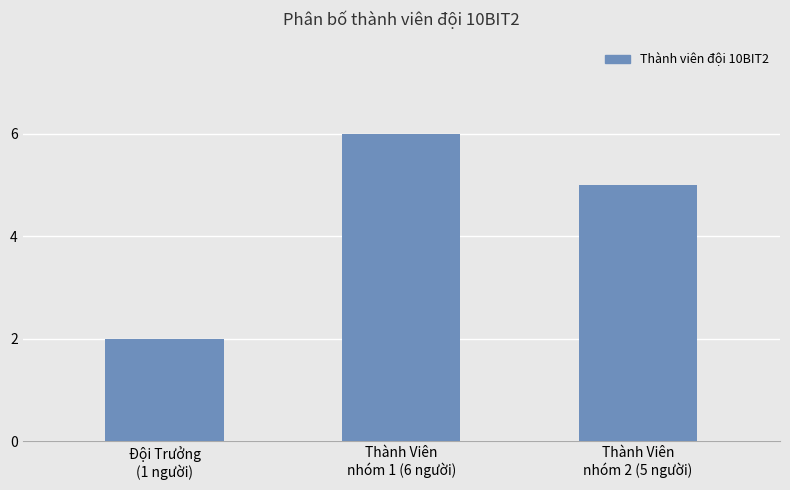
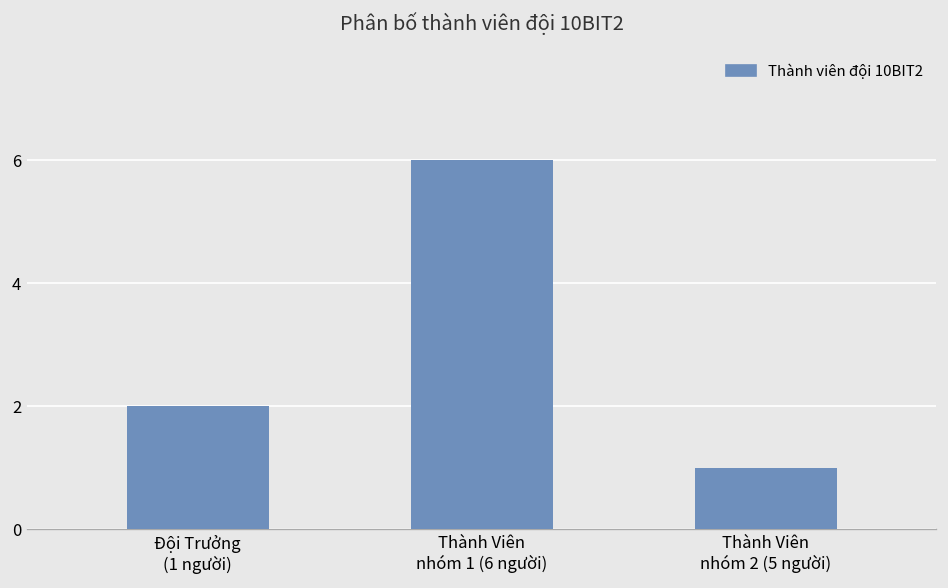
Thành Viên nhóm 2 (5 người): 5 -> 1
